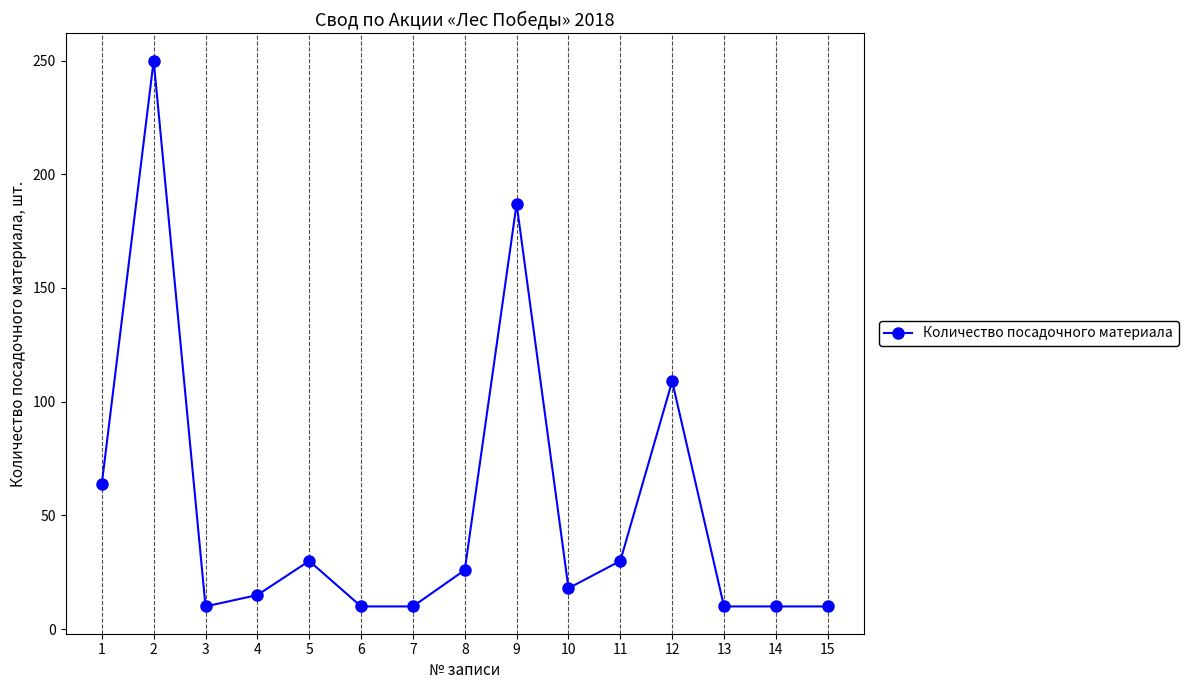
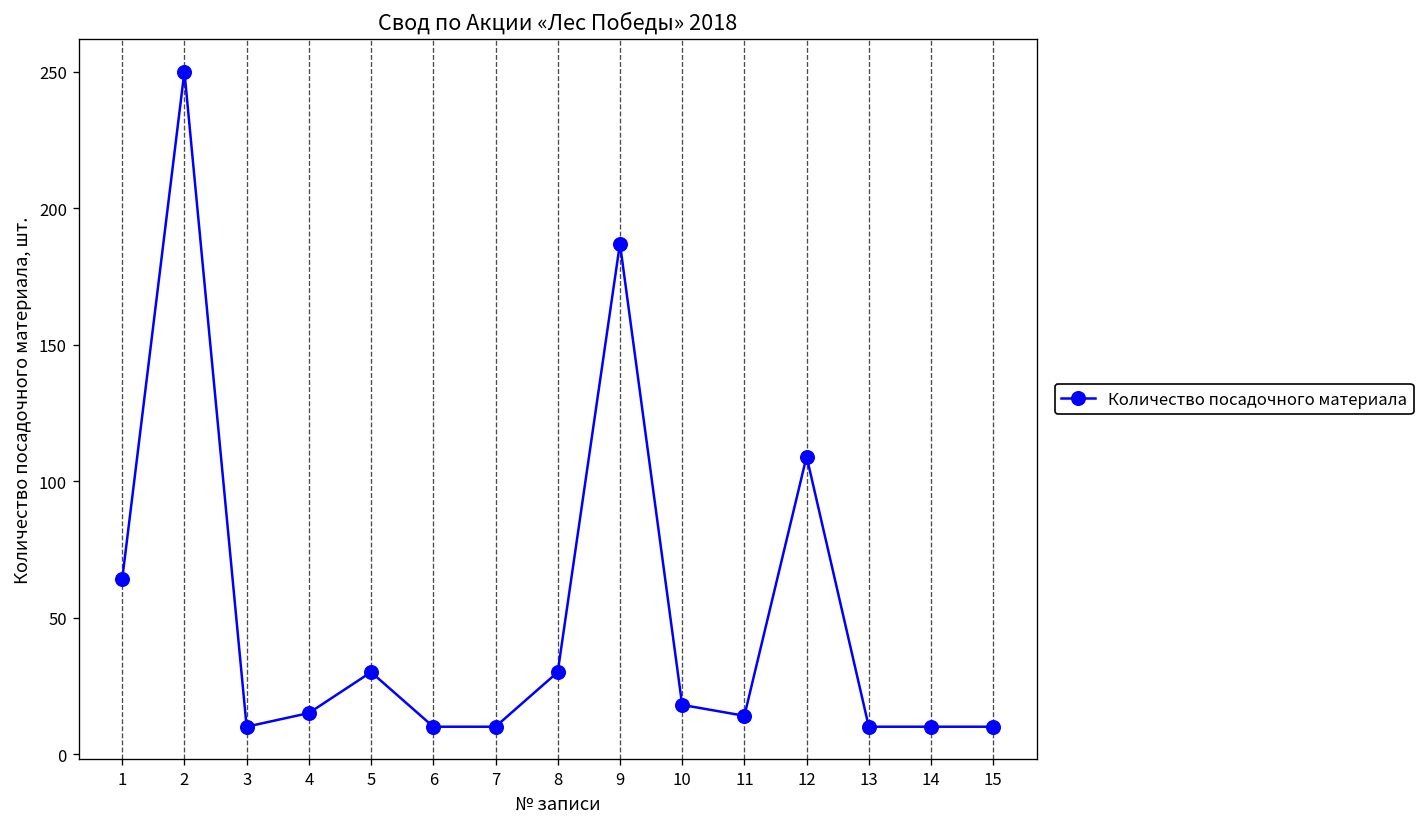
8: 26 -> 30
11: 30 -> 14
